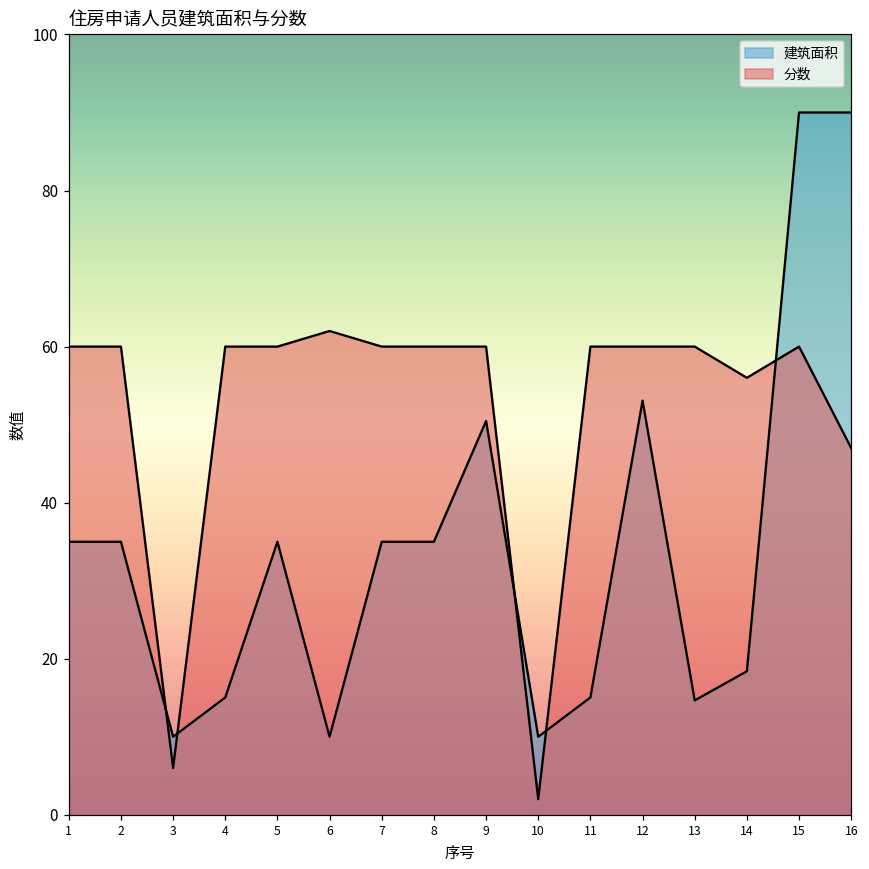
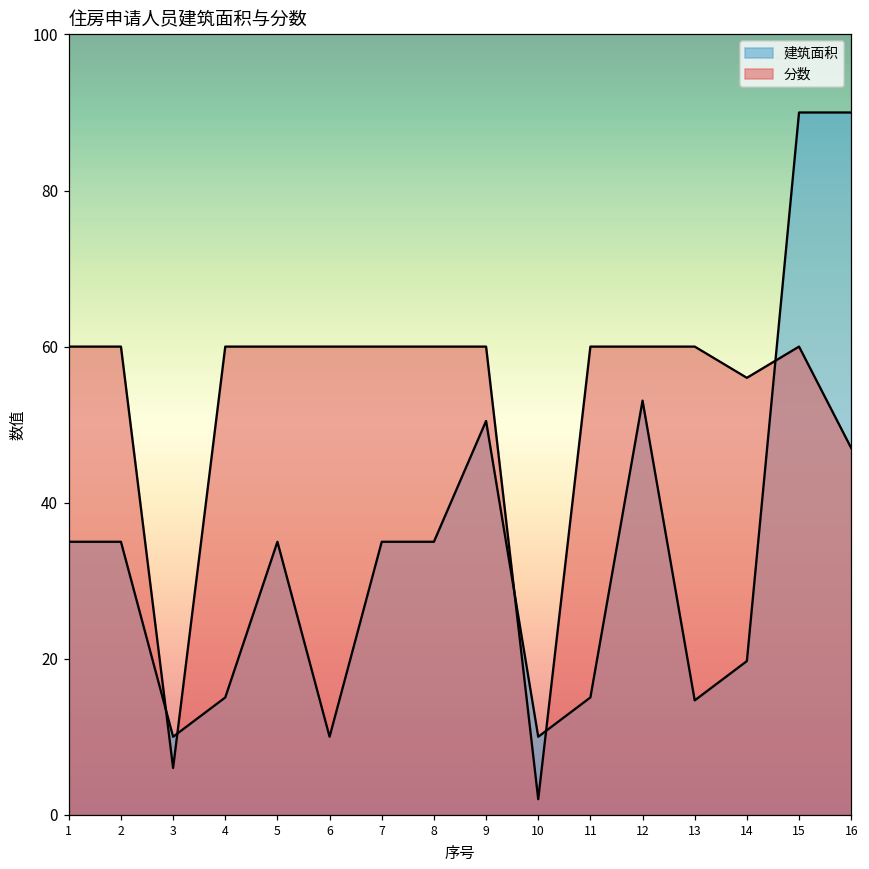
分数, 6: 62 -> 60
建筑面积, 14: 18 -> 20
